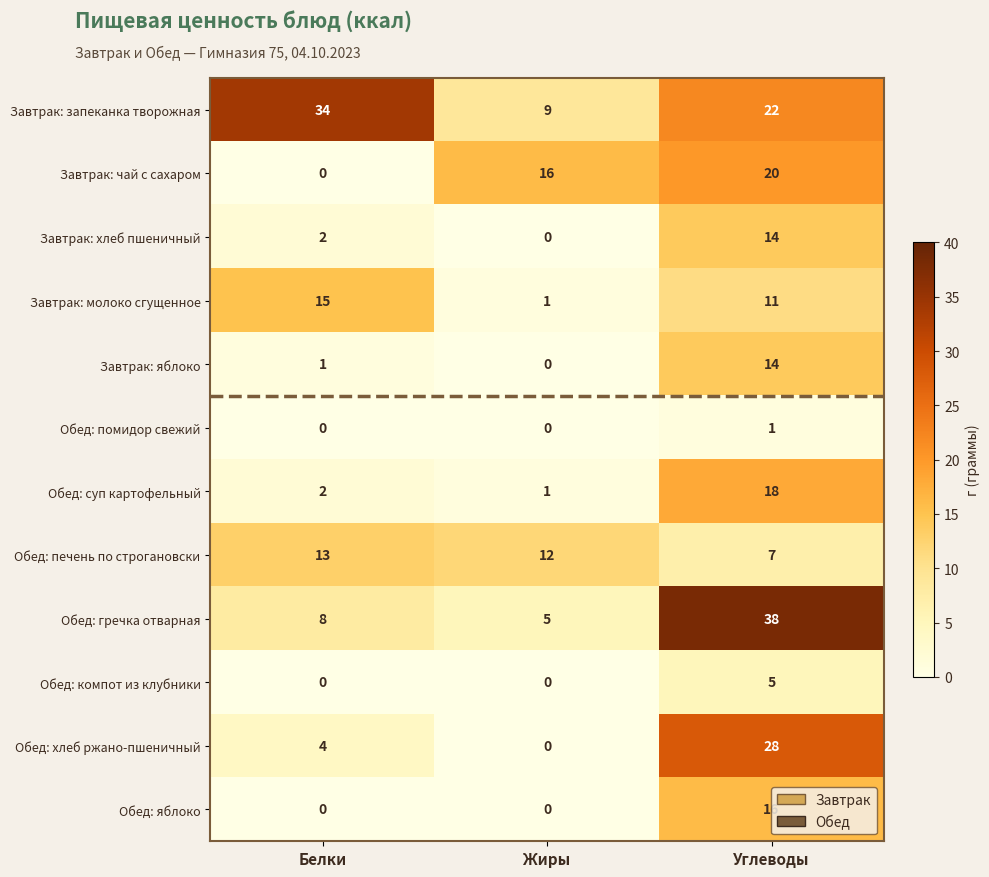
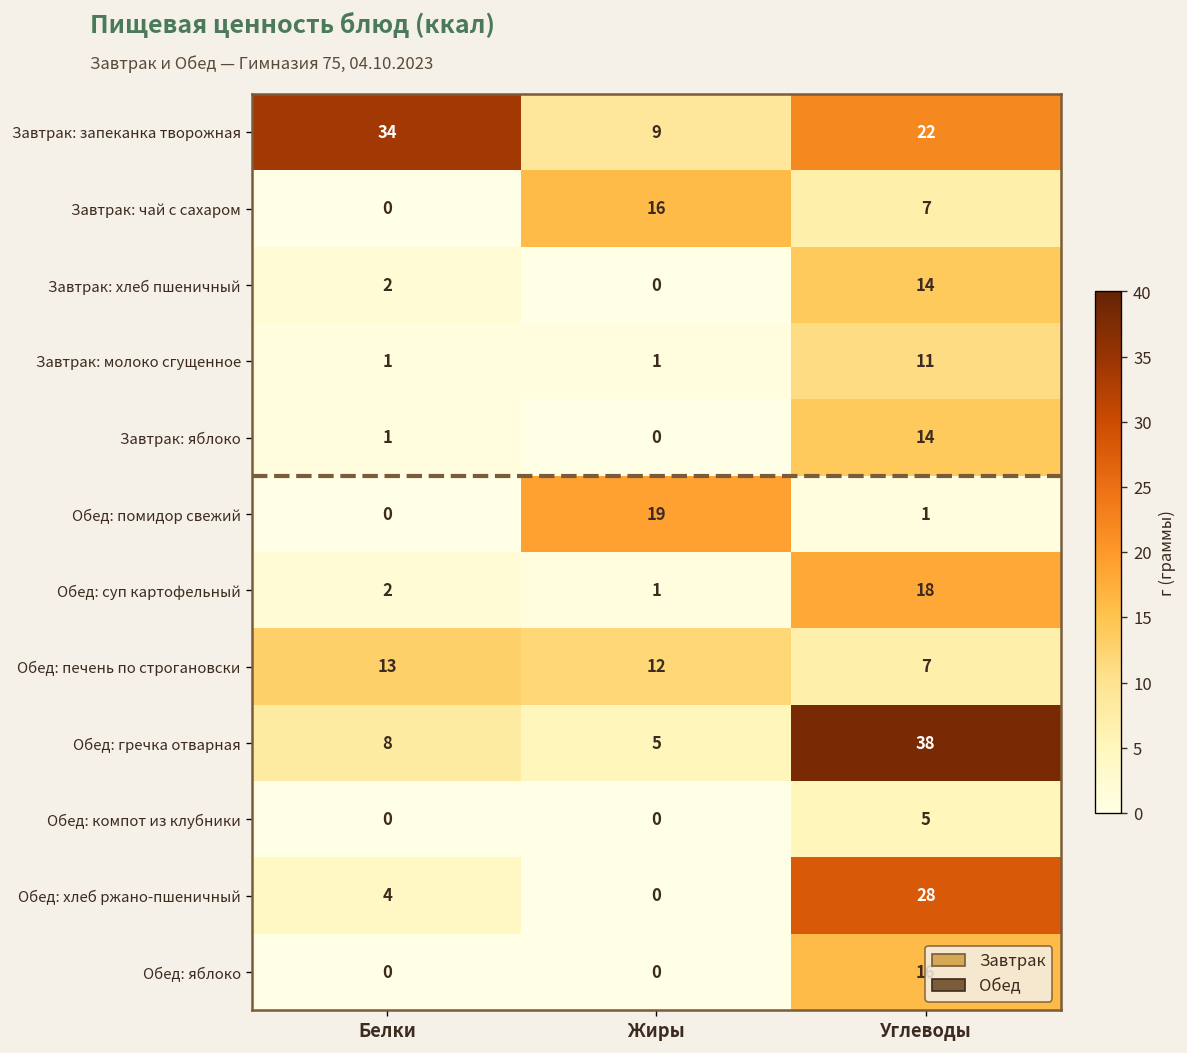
Завтрак: чай с сахаром, Углеводы: 20 -> 7
Завтрак: молоко сгущенное, Белки: 15 -> 1
Обед: помидор свежий, Жиры: 0 -> 19
